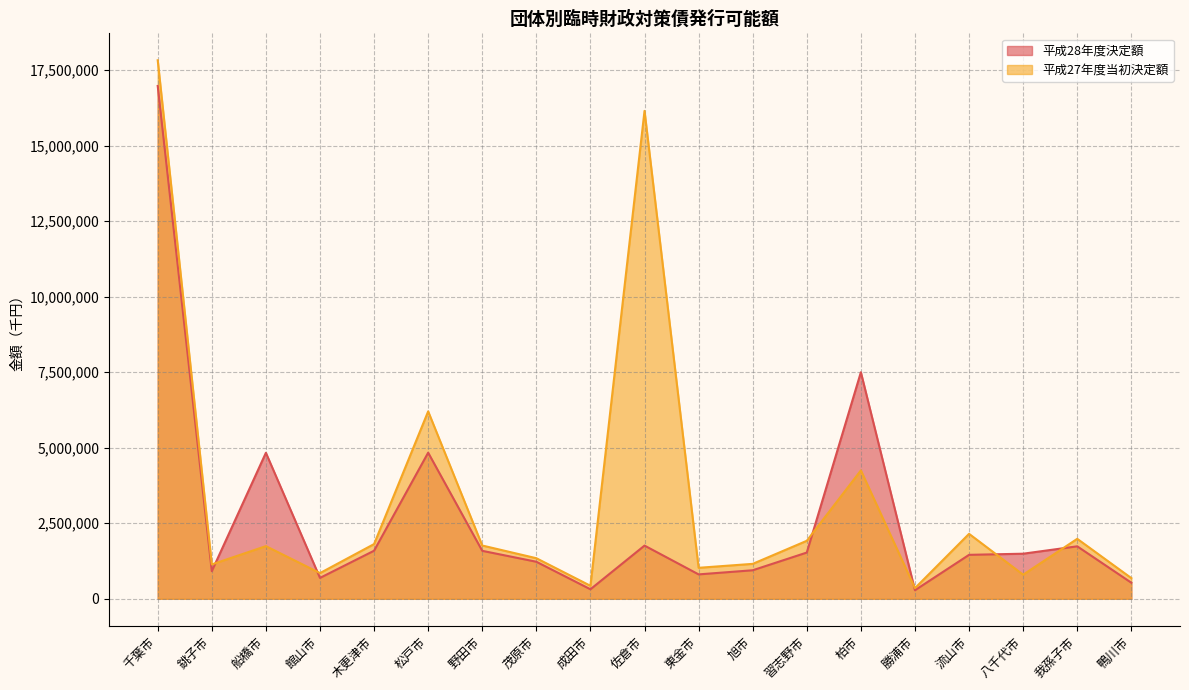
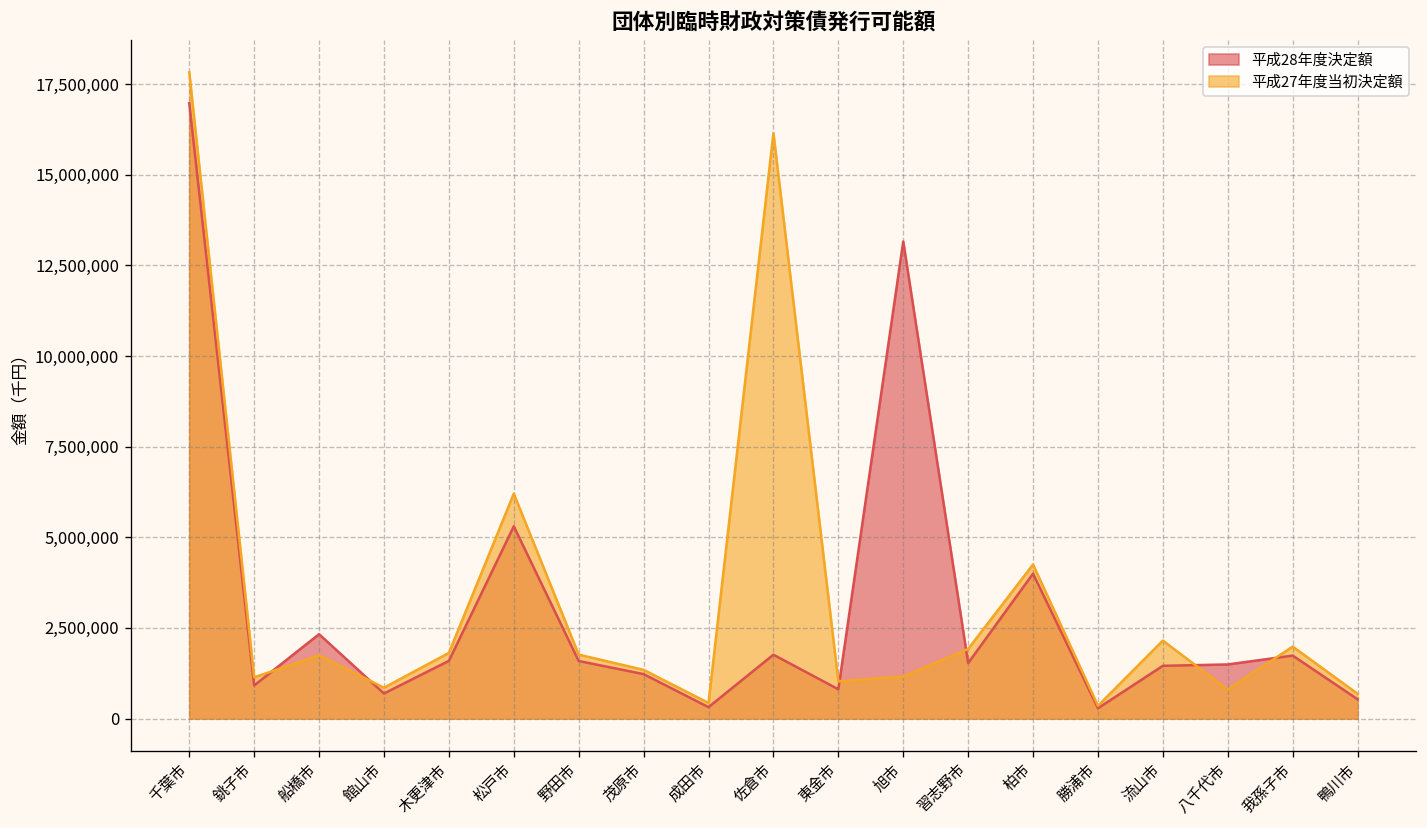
平成28年度決定額, 船橋市: 4,800,000 -> 2,300,000
平成28年度決定額, 松戸市: 4,800,000 -> 5,300,000
平成28年度決定額, 旭市: 900,000 -> 13,200,000
平成28年度決定額, 柏市: 7,500,000 -> 4,000,000
